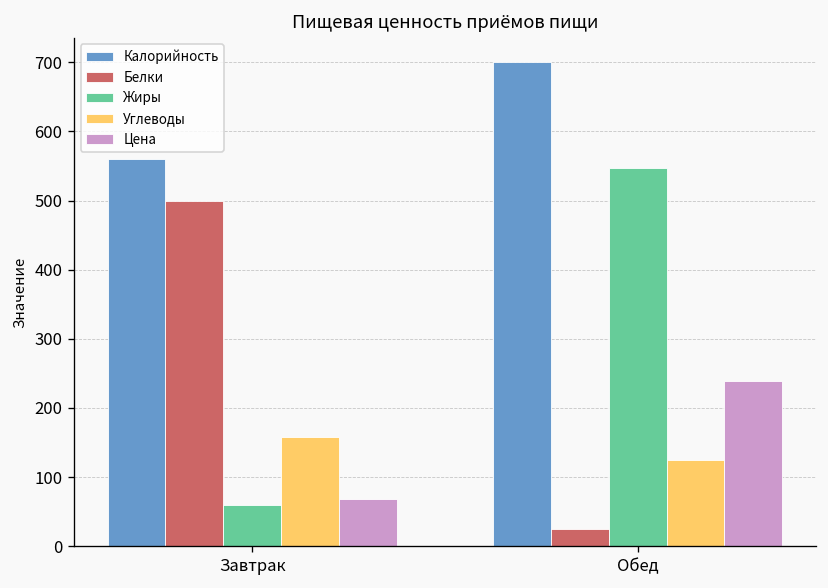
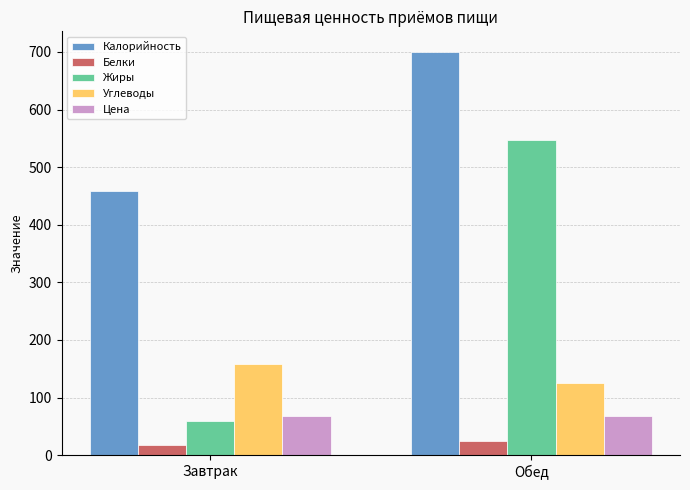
Калорийность, Завтрак: 560 -> 460
Белки, Завтрак: 500 -> 20
Цена, Обед: 240 -> 70
